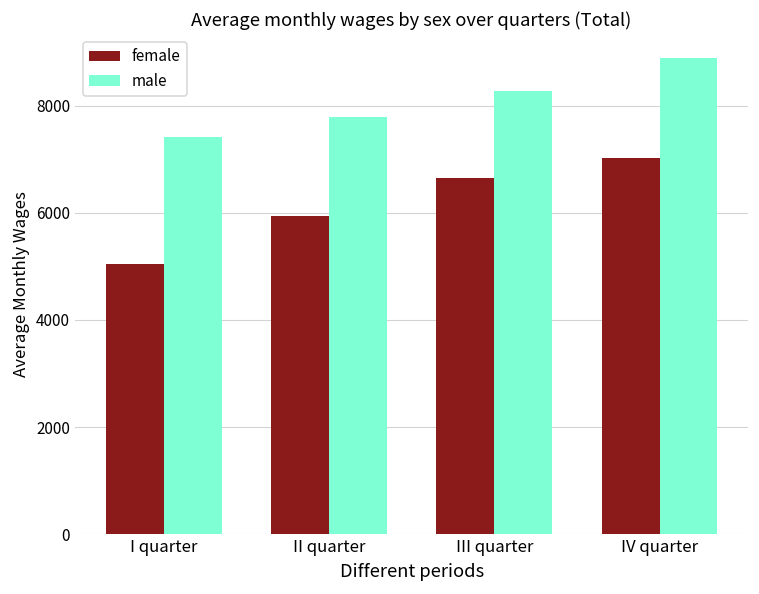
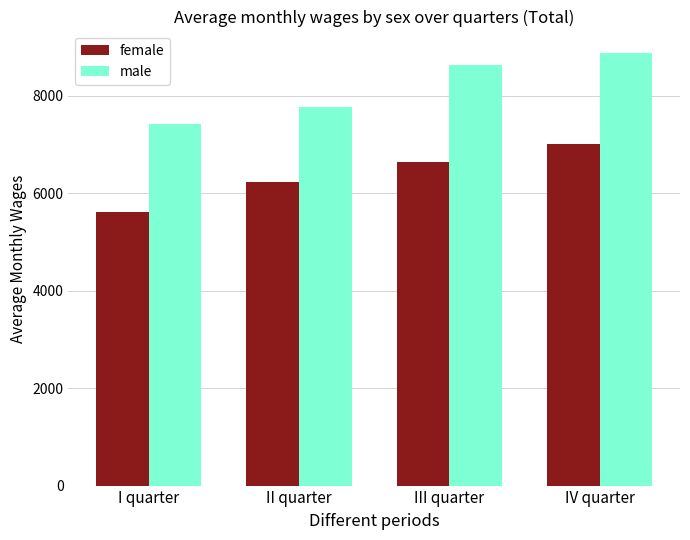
female, I quarter: 5000 -> 5600
female, II quarter: 5900 -> 6200
male, III quarter: 8300 -> 8600
